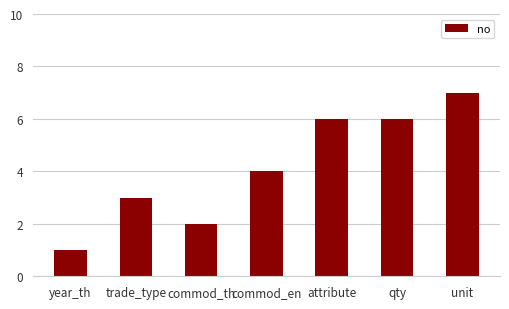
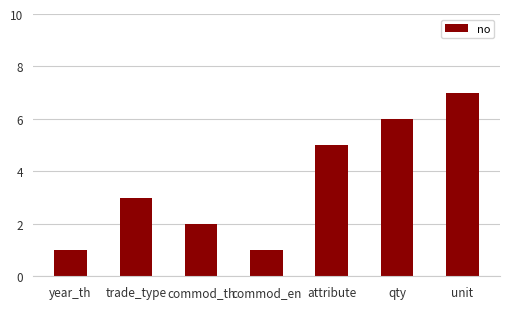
commod_en: 4 -> 1
attribute: 6 -> 5
